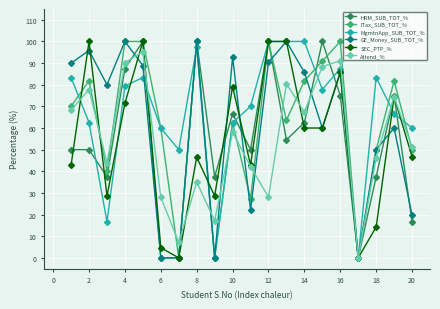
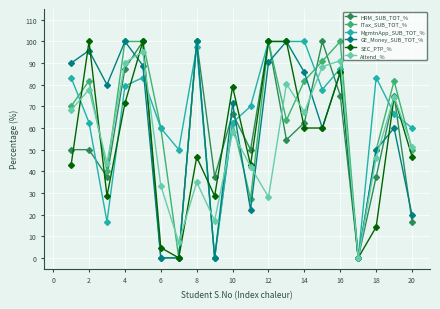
Attend_%, 6: 28 -> 33
GE_Money_SUB_TOT_%, 10: 93 -> 71
